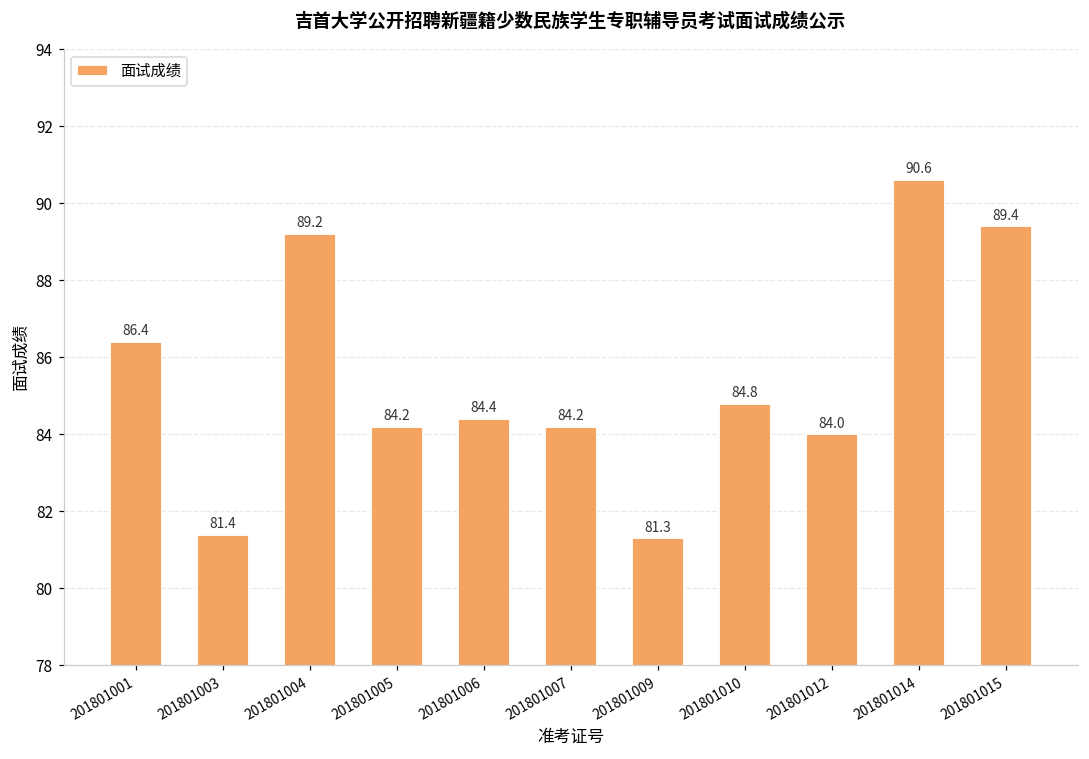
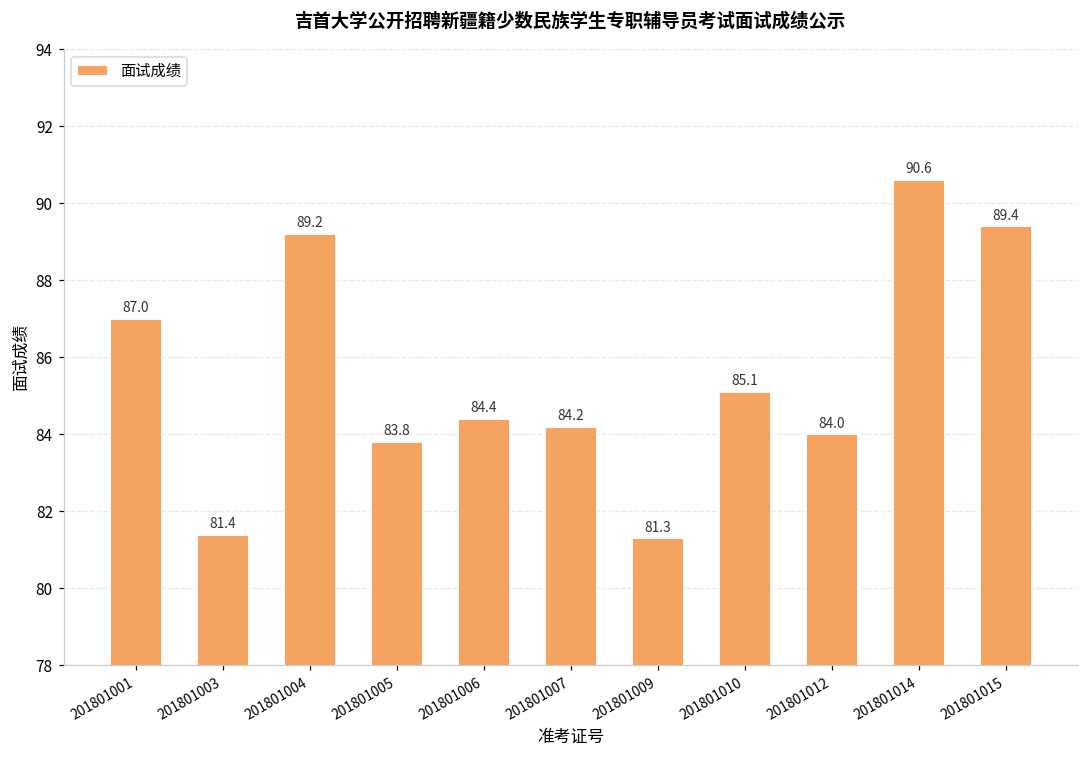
201801001: 86.4 -> 87.0
201801005: 84.2 -> 83.8
201801010: 84.8 -> 85.1
